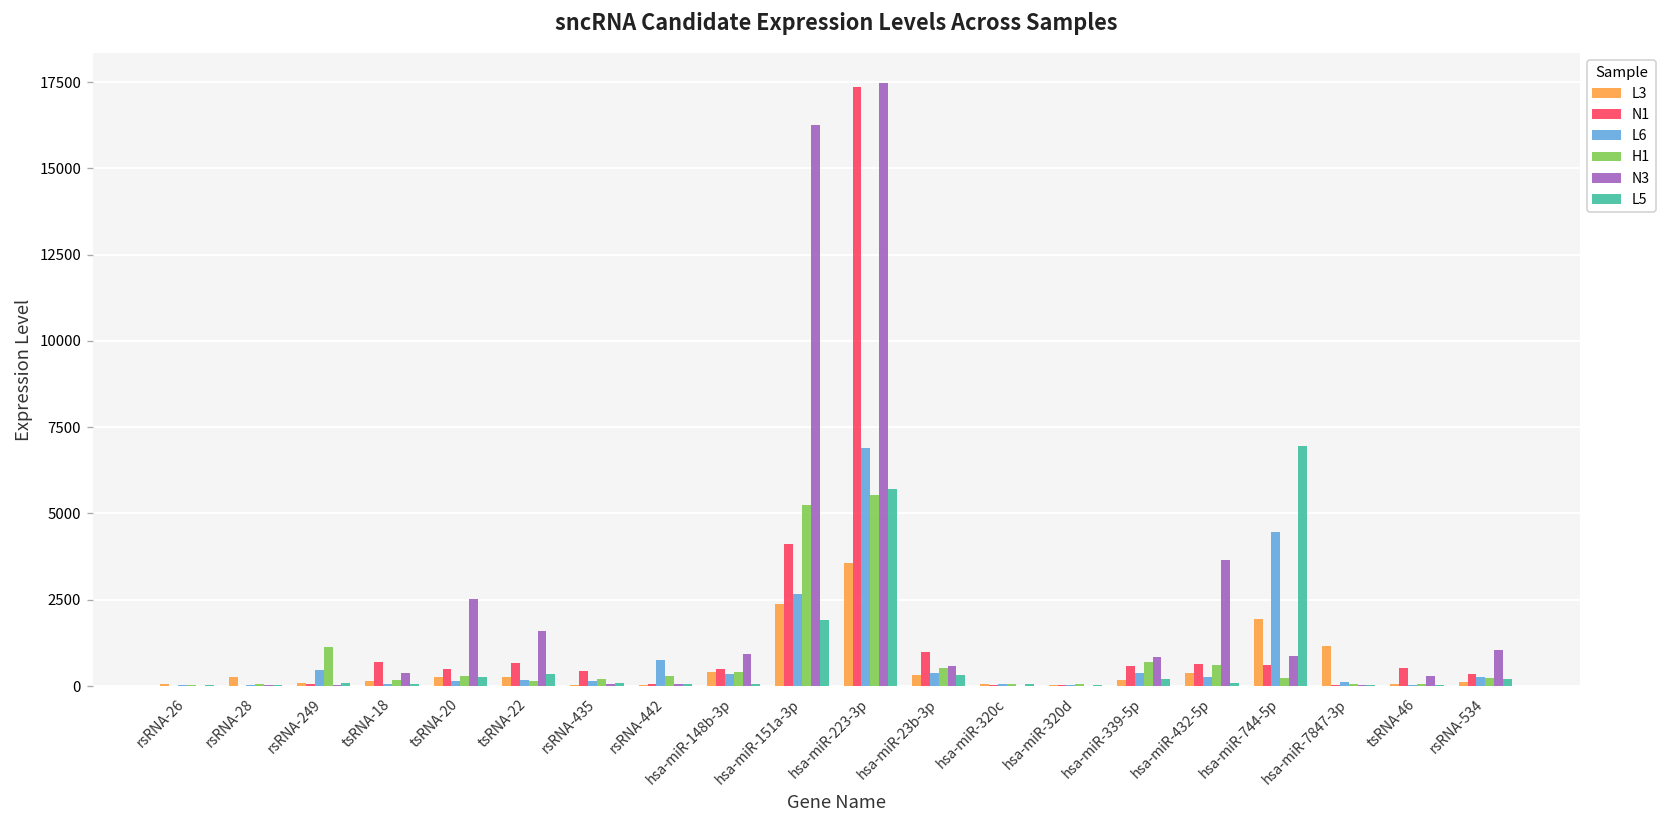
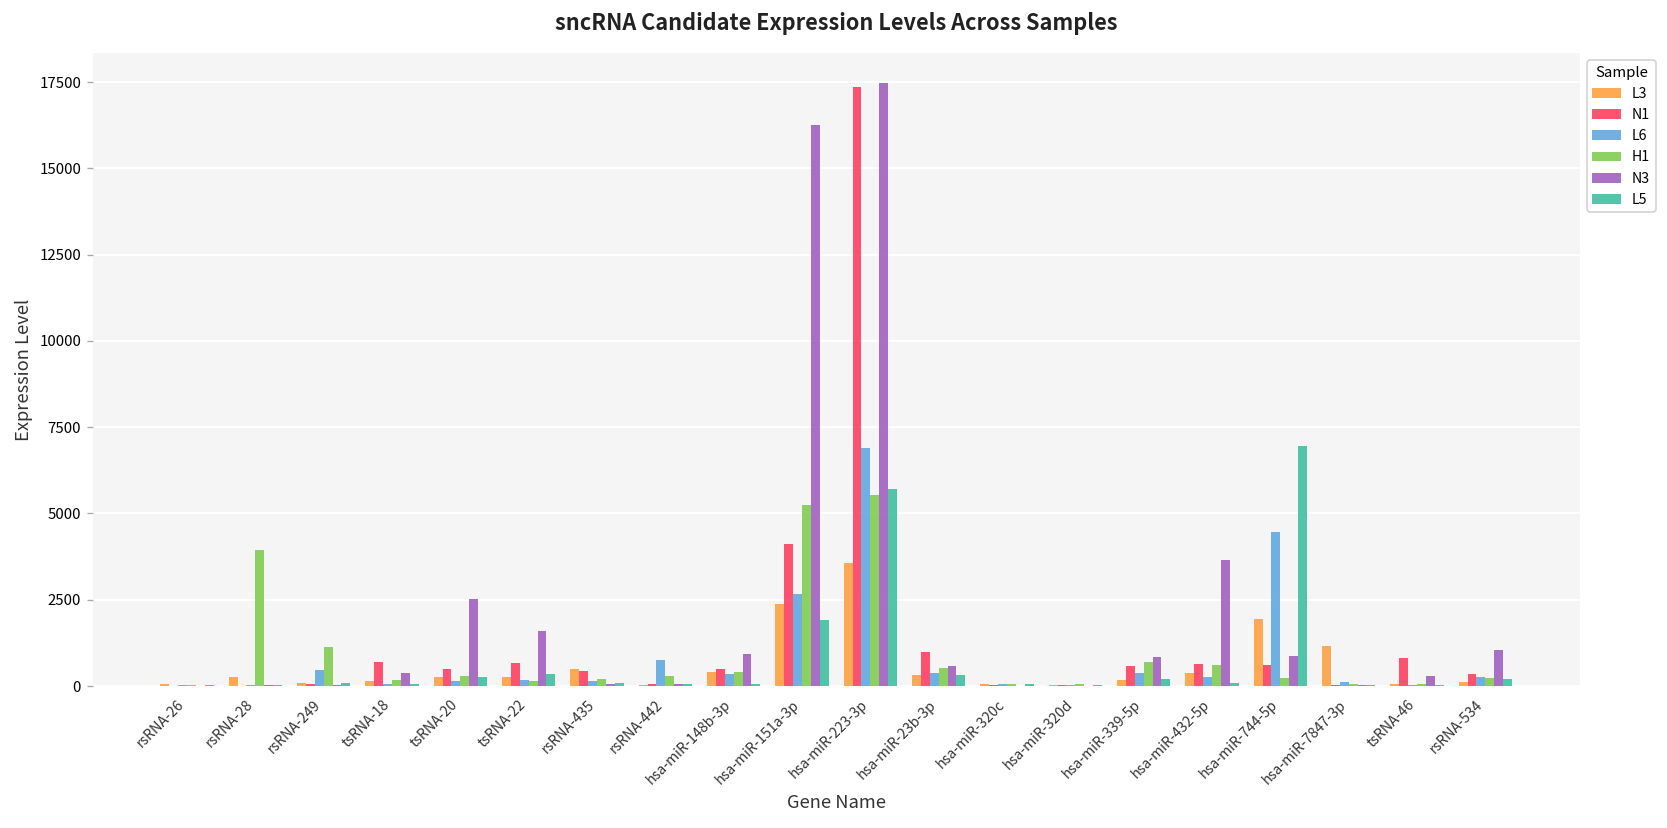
H1, rsRNA-28: 100 -> 3900
L3, rsRNA-435: 0 -> 500
N1, tsRNA-46: 500 -> 800
